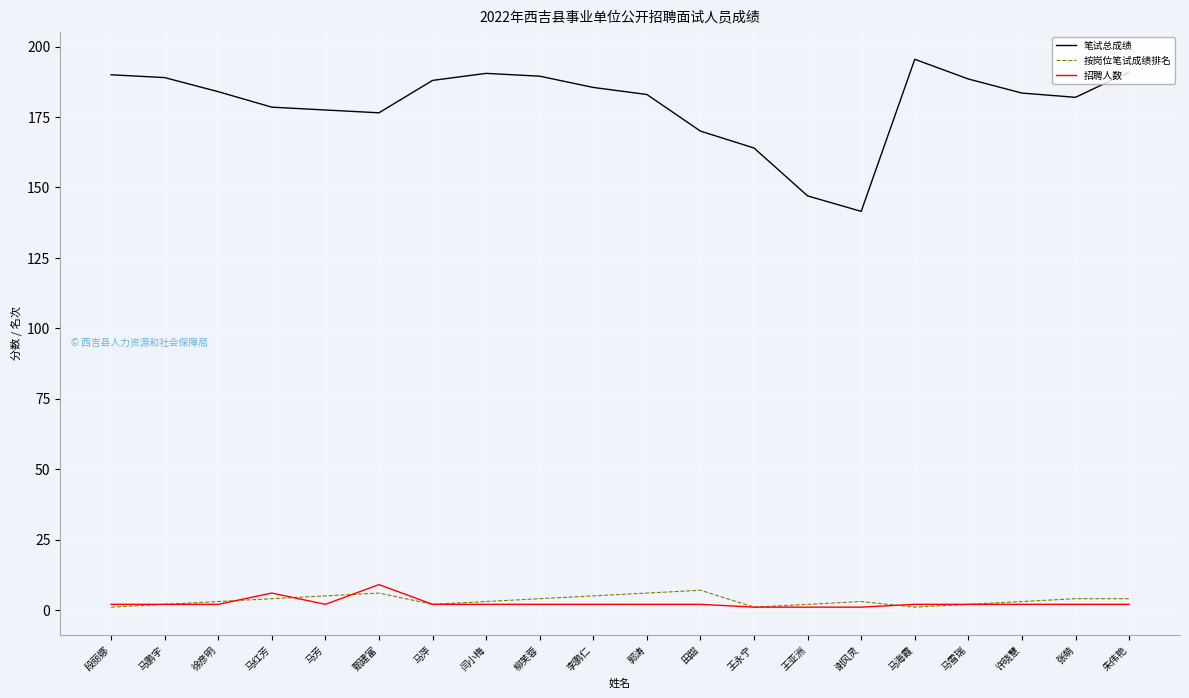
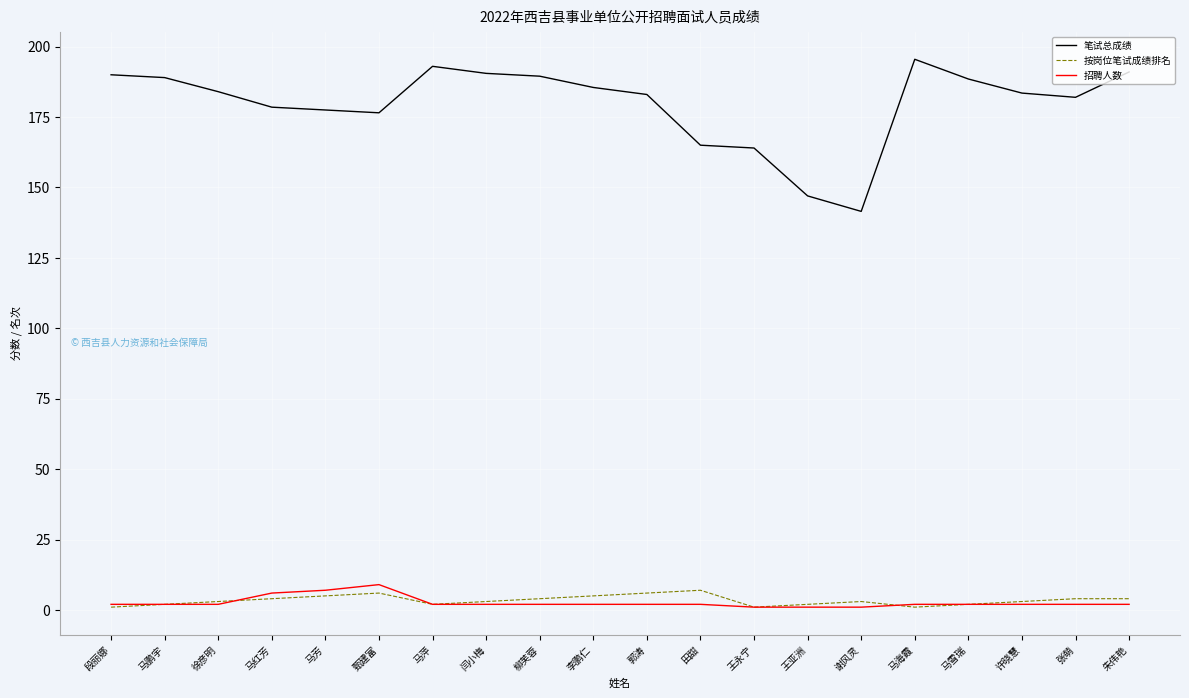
招聘人数, 马芳: 2 -> 7
笔试总成绩, 马萍: 188 -> 193
笔试总成绩, 田甜: 170 -> 165
